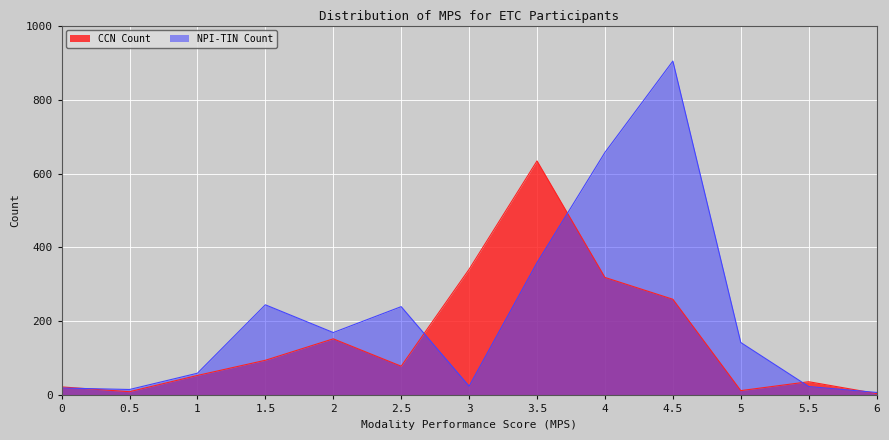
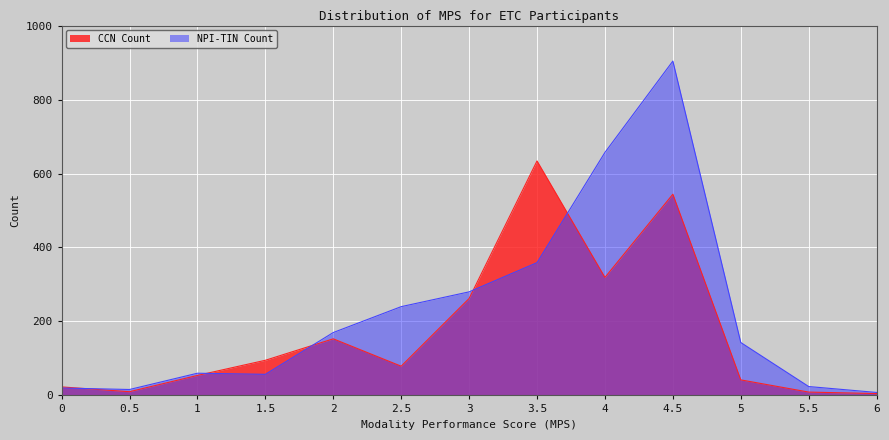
NPI-TIN Count, 1.5: 250 -> 60
CCN Count, 3: 340 -> 260
NPI-TIN Count, 3: 30 -> 280
CCN Count, 4.5: 260 -> 540
CCN Count, 5: 10 -> 40
CCN Count, 5.5: 40 -> 10
